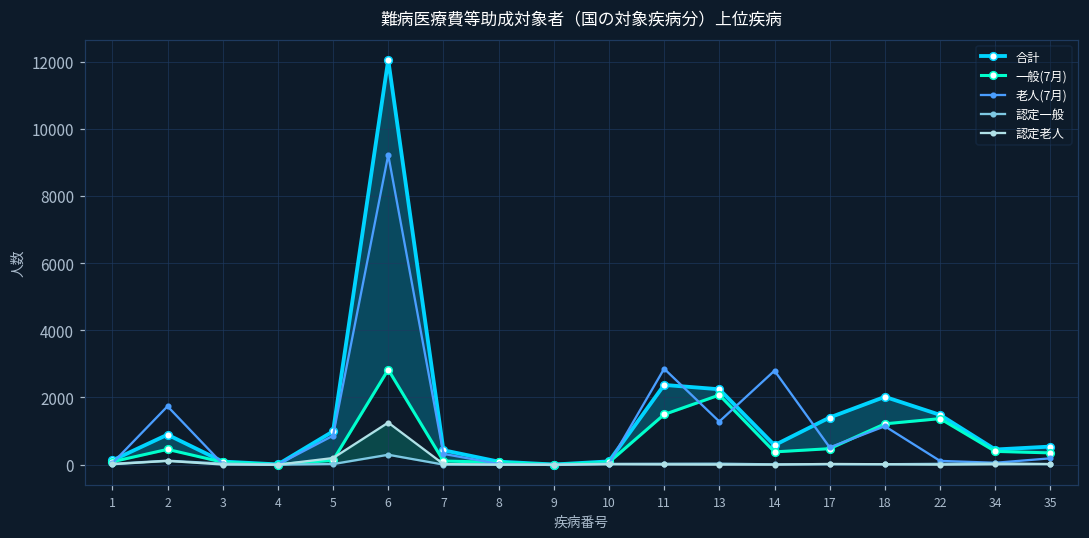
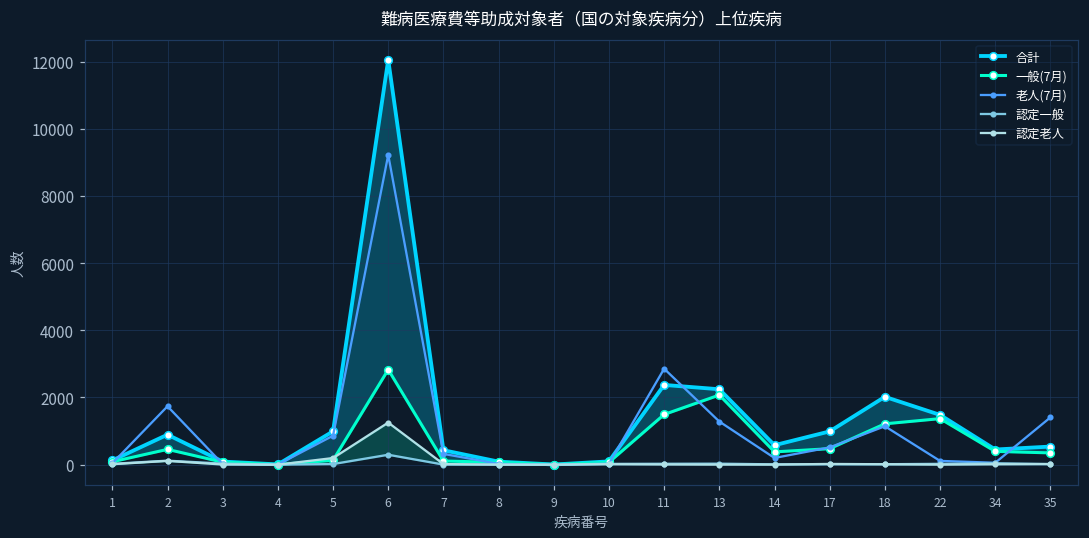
老人(7月), 14: 2800 -> 200
合計, 17: 1400 -> 1000
老人(7月), 35: 200 -> 1400
